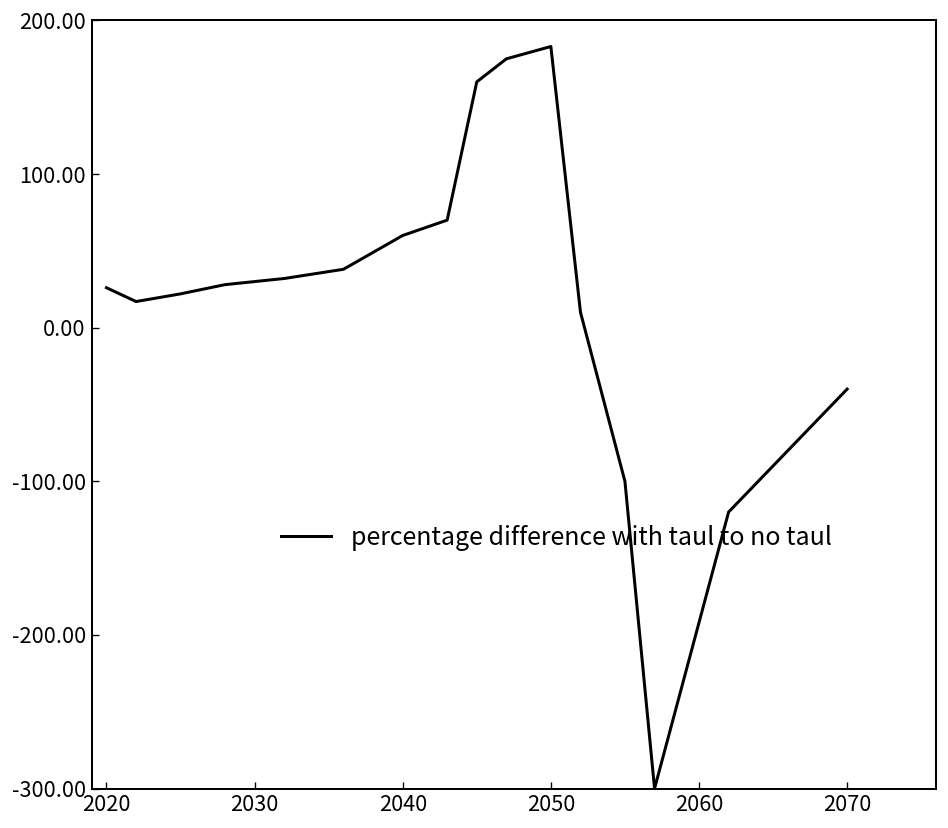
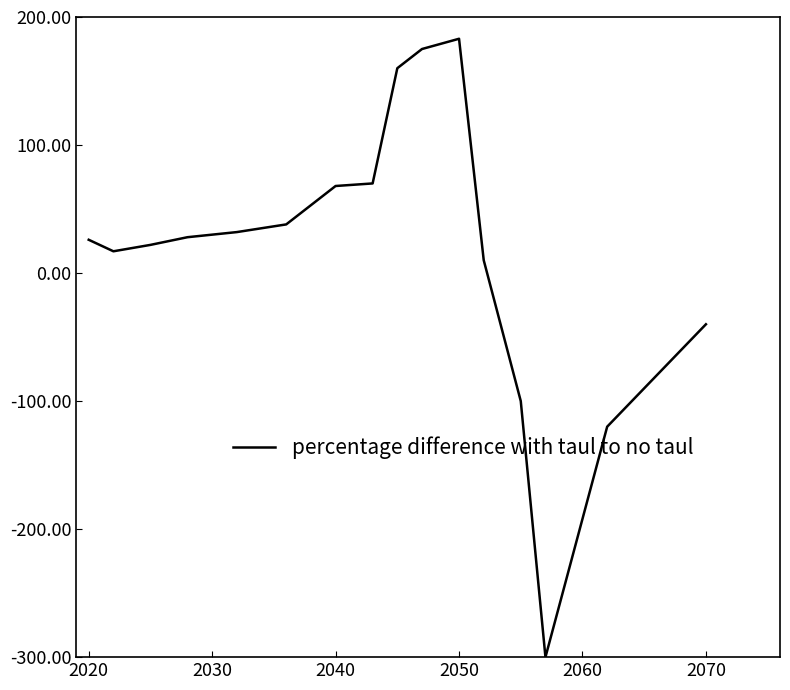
2040: 60 -> 68
